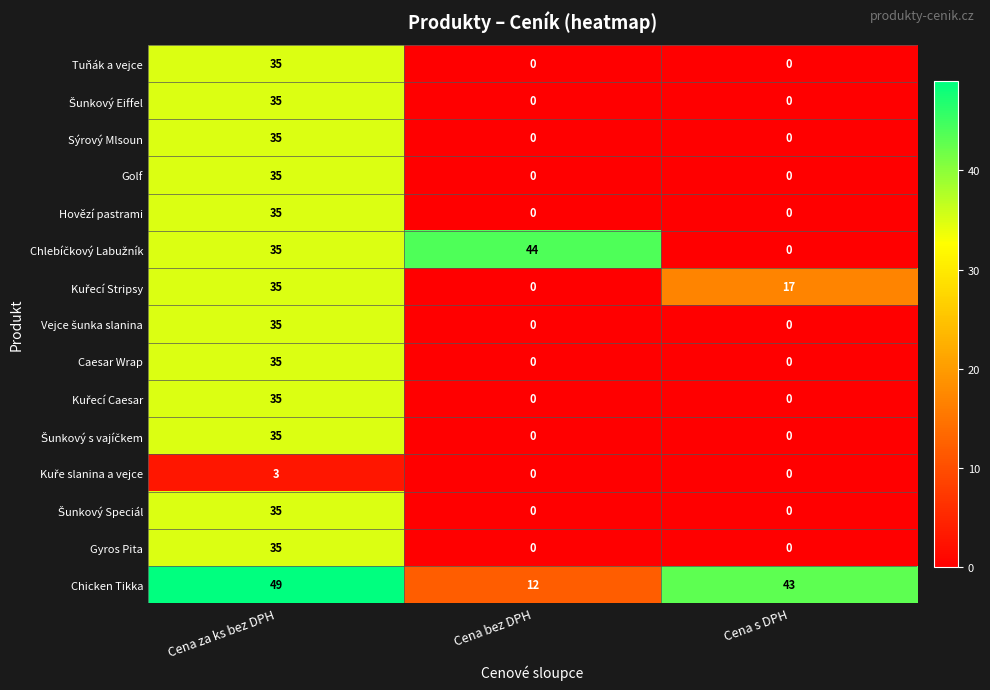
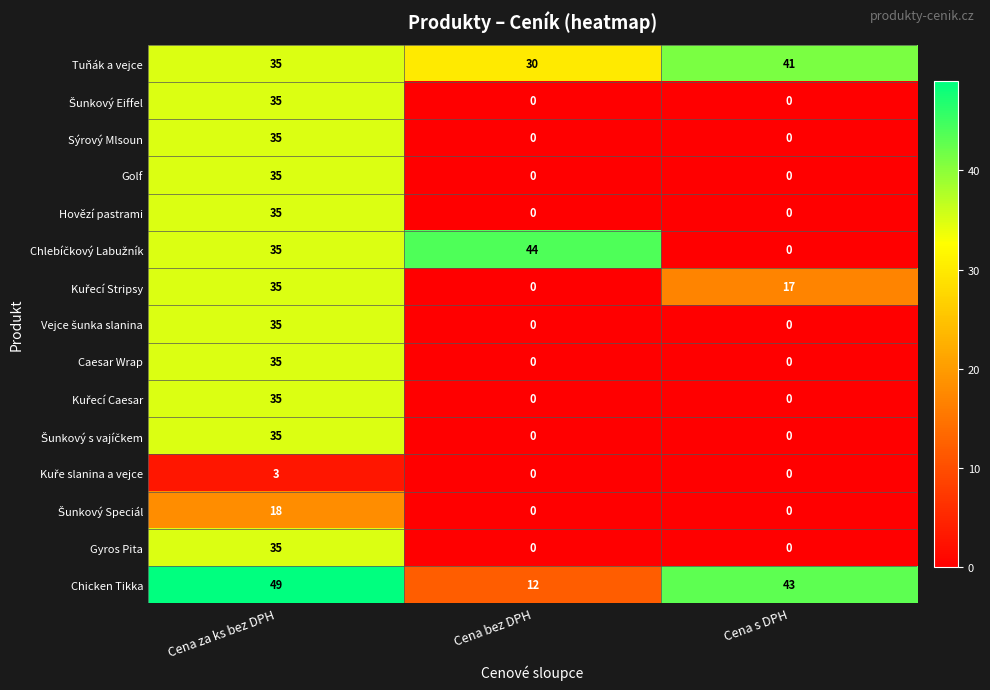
Tuňák a vejce, Cena bez DPH: 0 -> 30
Tuňák a vejce, Cena s DPH: 0 -> 41
Šunkový Speciál, Cena za ks bez DPH: 35 -> 18
